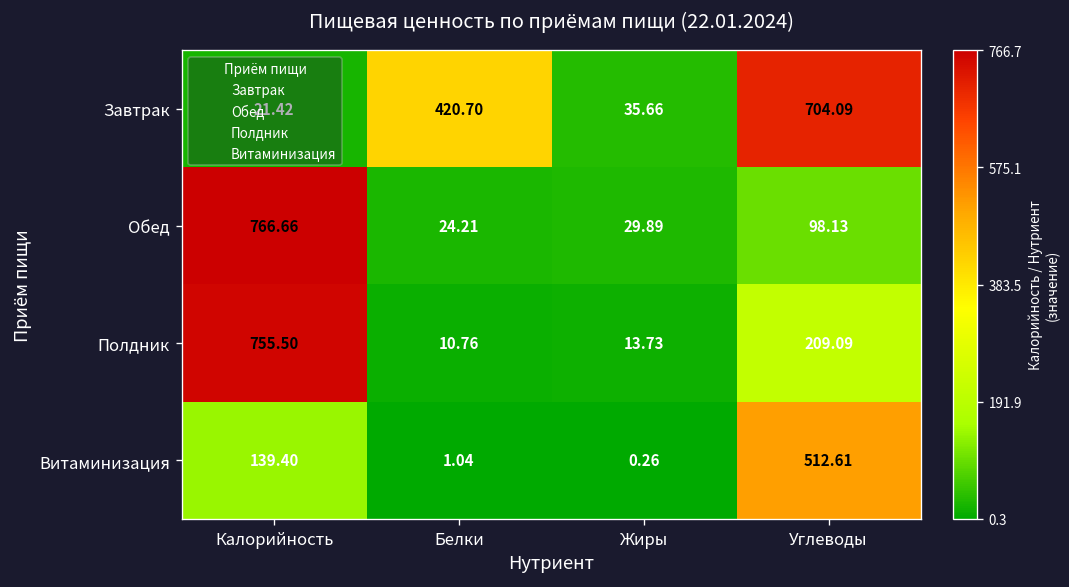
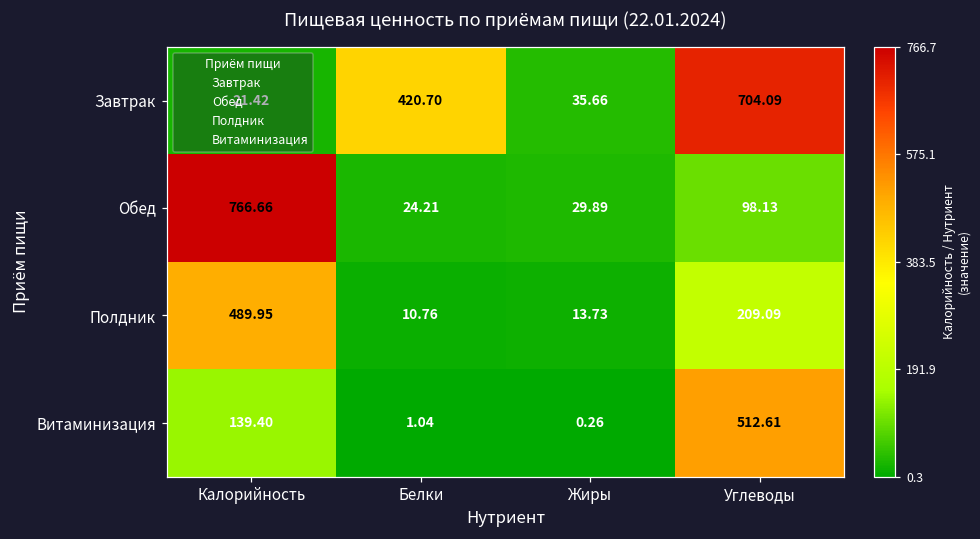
Полдник, Калорийность: 755.50 -> 489.95
